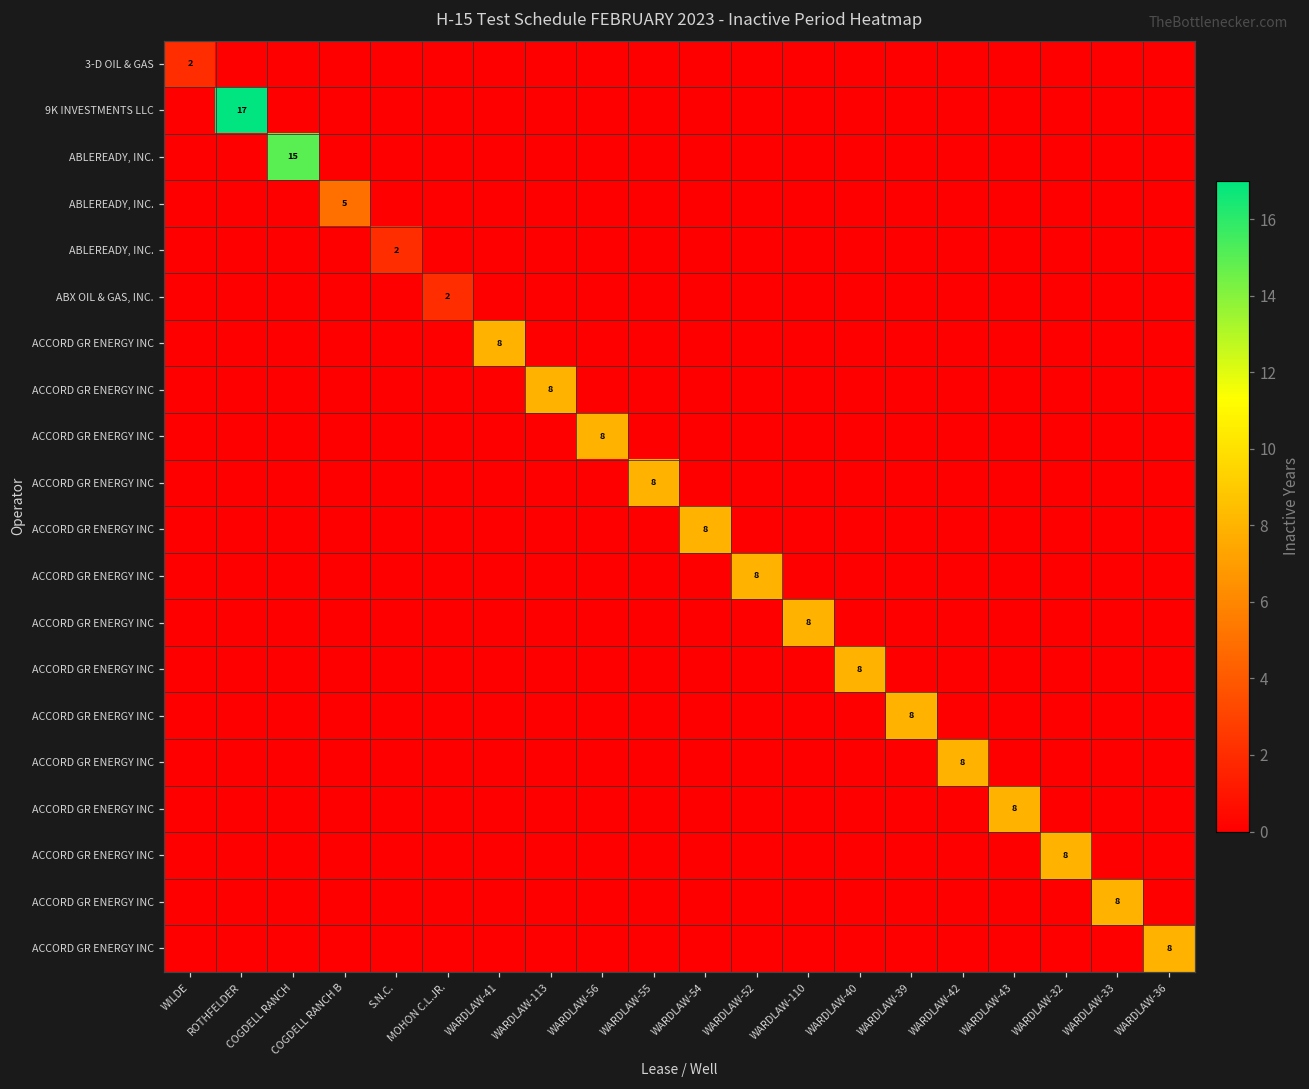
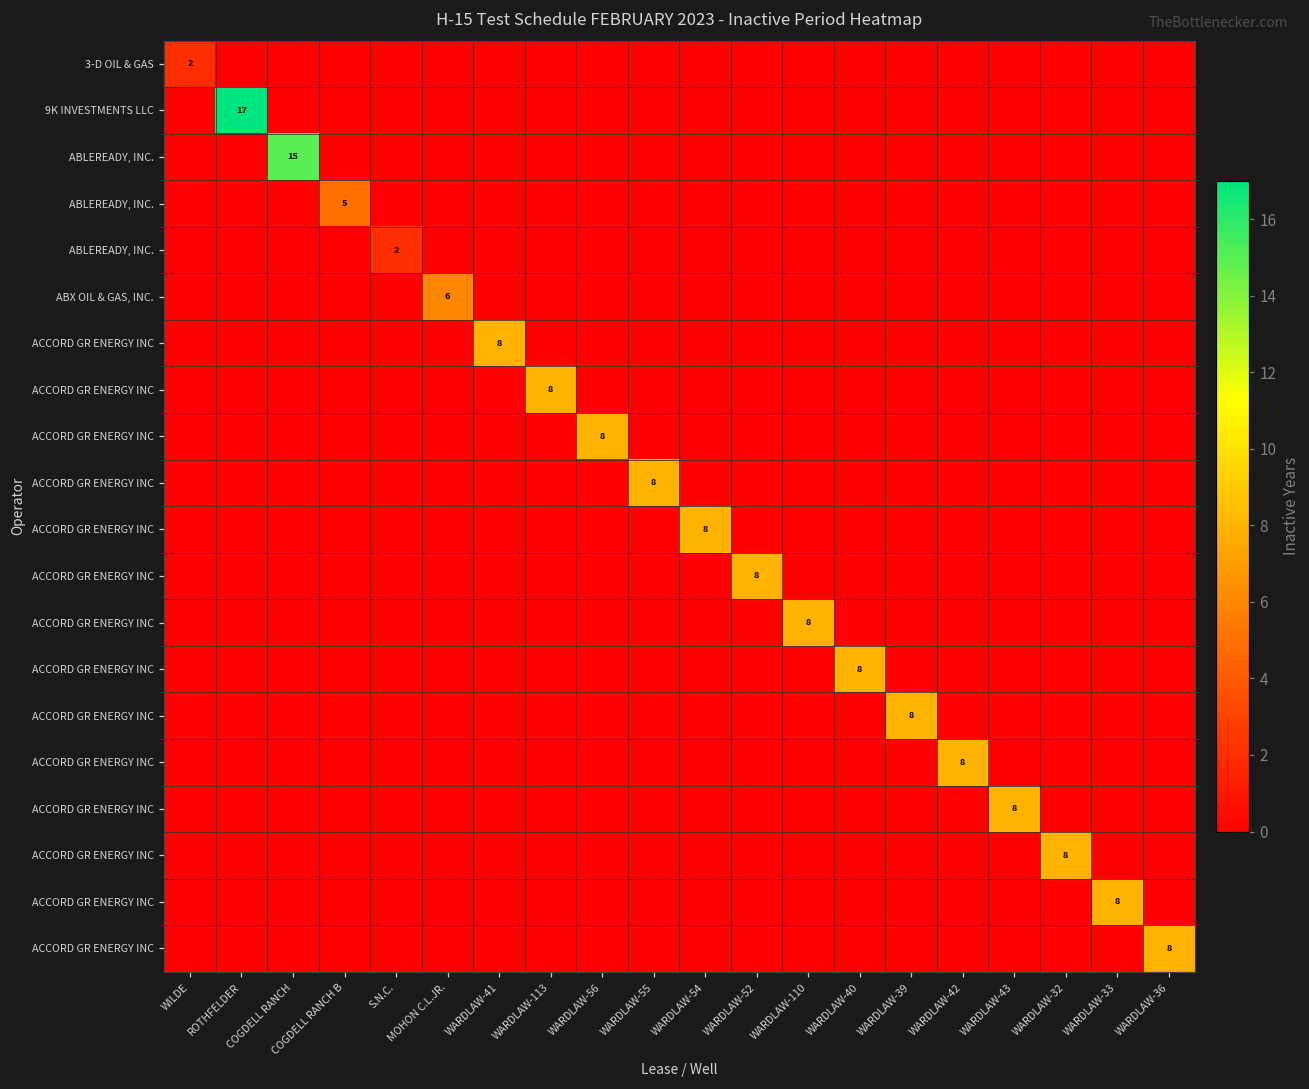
ABX OIL & GAS, INC., MOHON C.L.JR.: 2 -> 6
